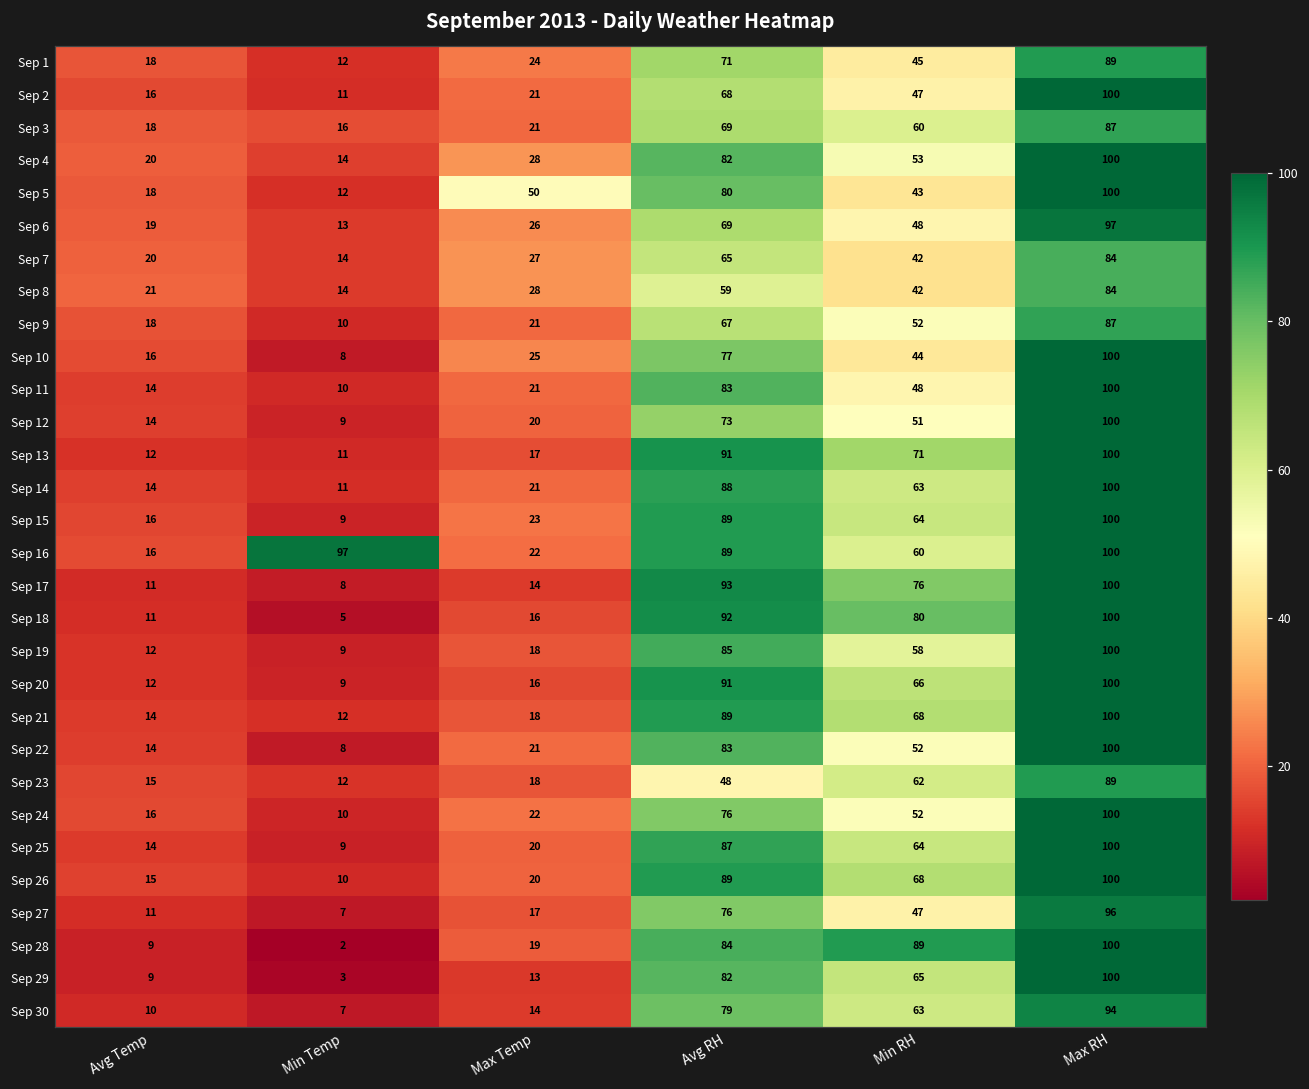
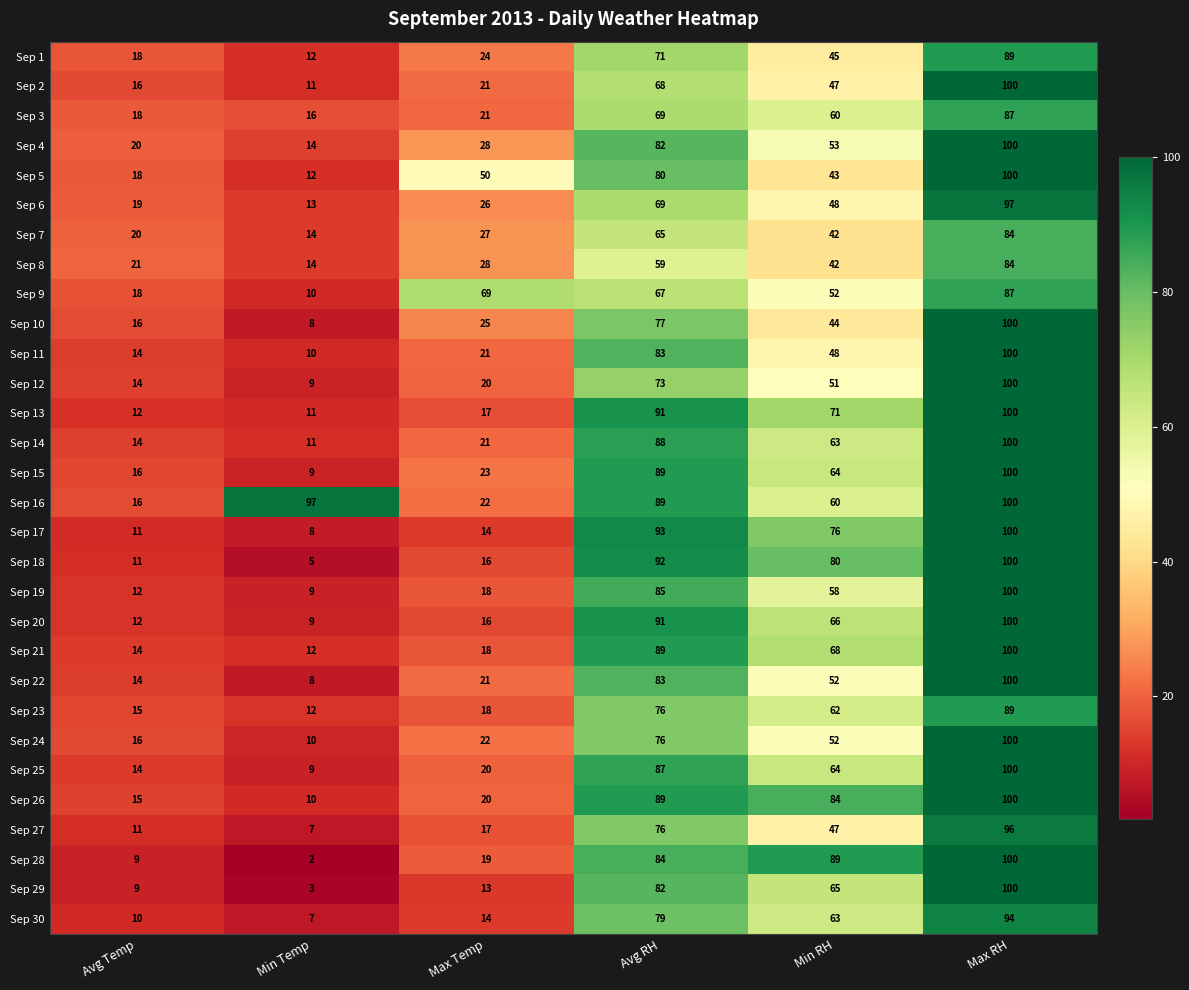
Sep 9, Max Temp: 21 -> 69
Sep 23, Avg RH: 48 -> 76
Sep 26, Min RH: 68 -> 84
